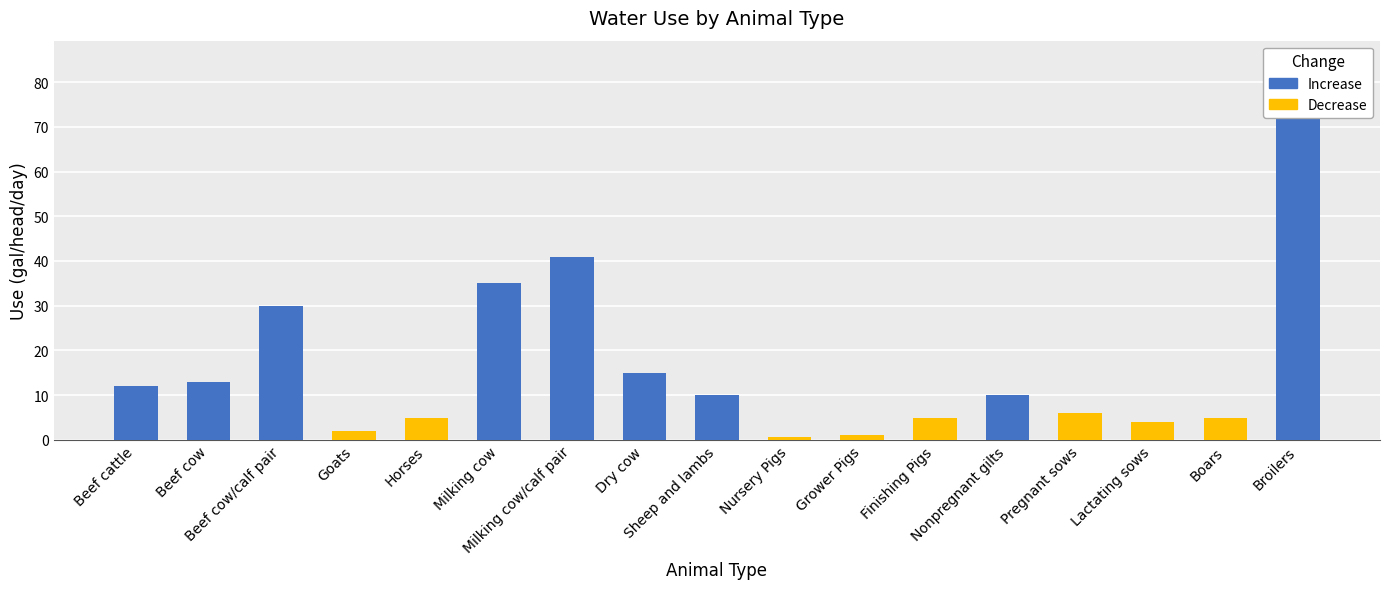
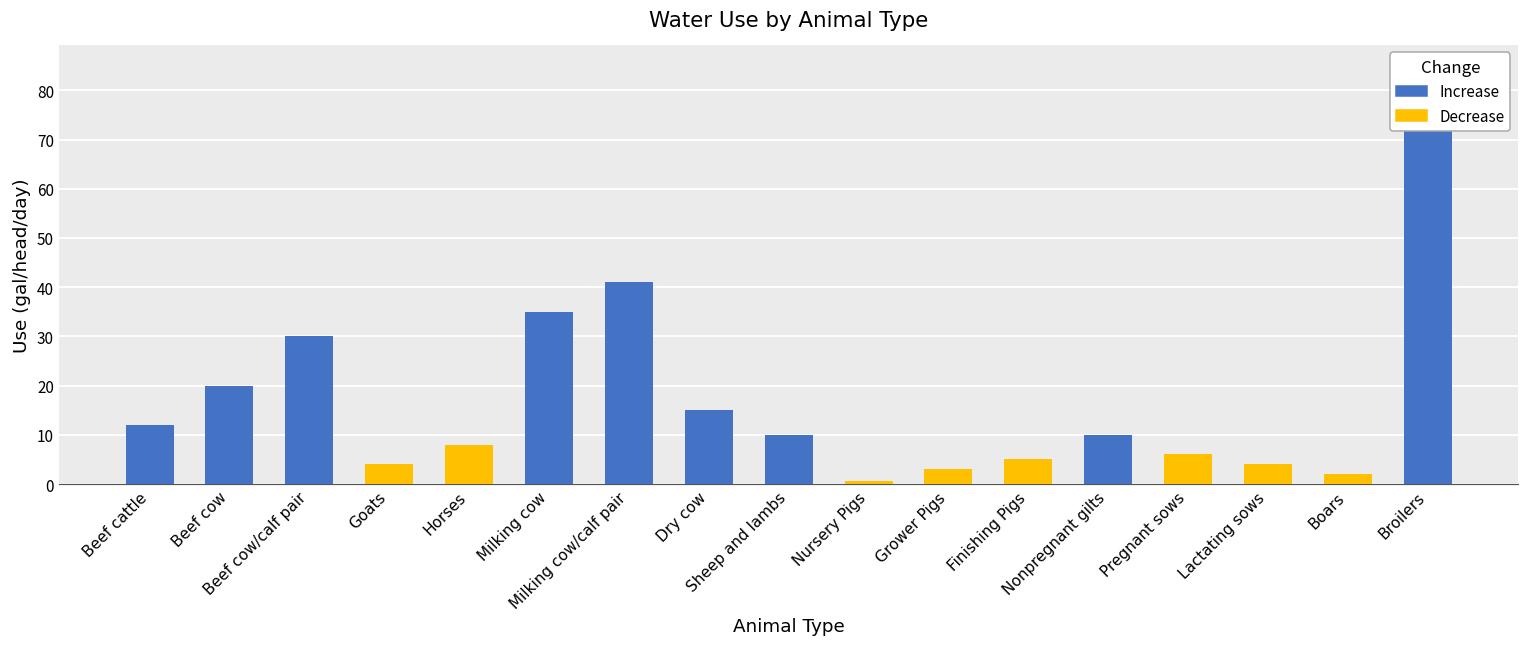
Increase, Beef cow: 13 -> 20
Decrease, Goats: 2 -> 4
Decrease, Horses: 5 -> 8
Decrease, Grower Pigs: 1 -> 3
Decrease, Boars: 5 -> 2
